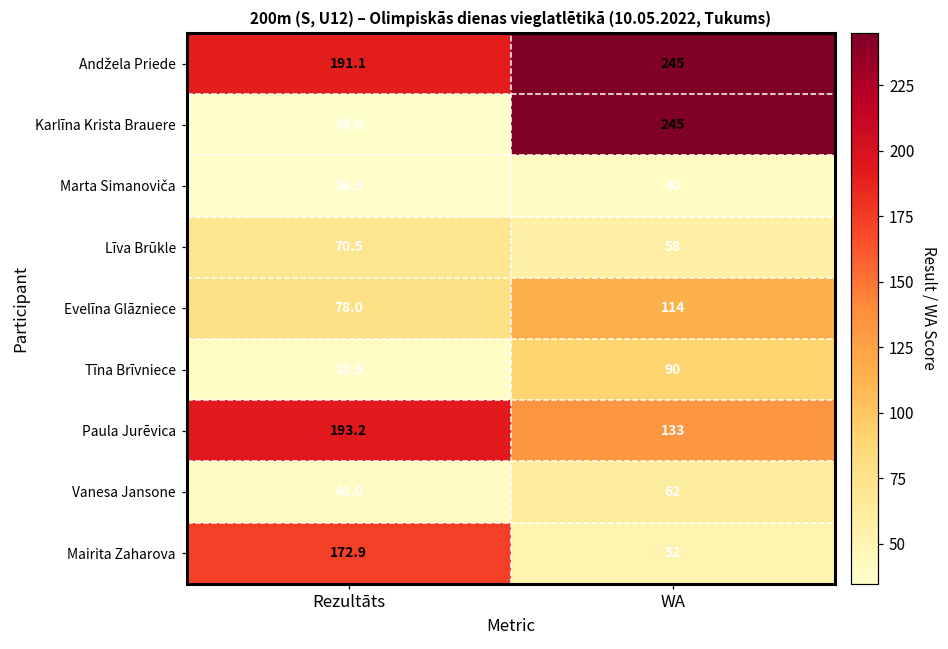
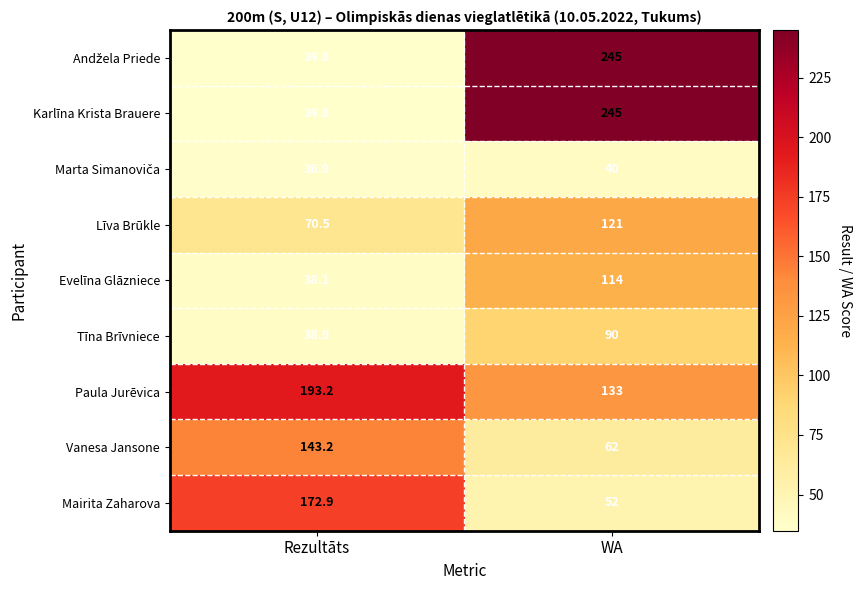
Andžela Priede, Rezultāts: 191.1 -> 34.8
Līva Brūkle, WA: 58 -> 121
Evelīna Glāzniece, Rezultāts: 78.0 -> 38.1
Vanesa Jansone, Rezultāts: 40.0 -> 143.2
